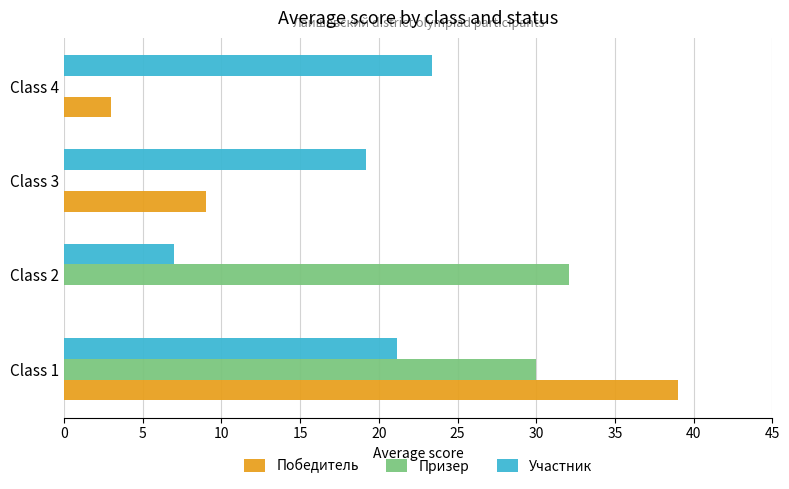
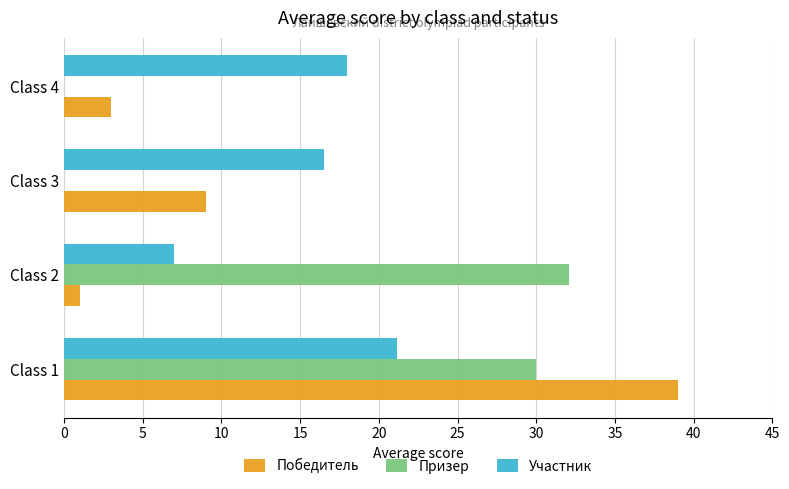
Участник, Class 4: 23.4 -> 18.0
Участник, Class 3: 19.2 -> 16.5
Победитель, Class 2: 0 -> 1
